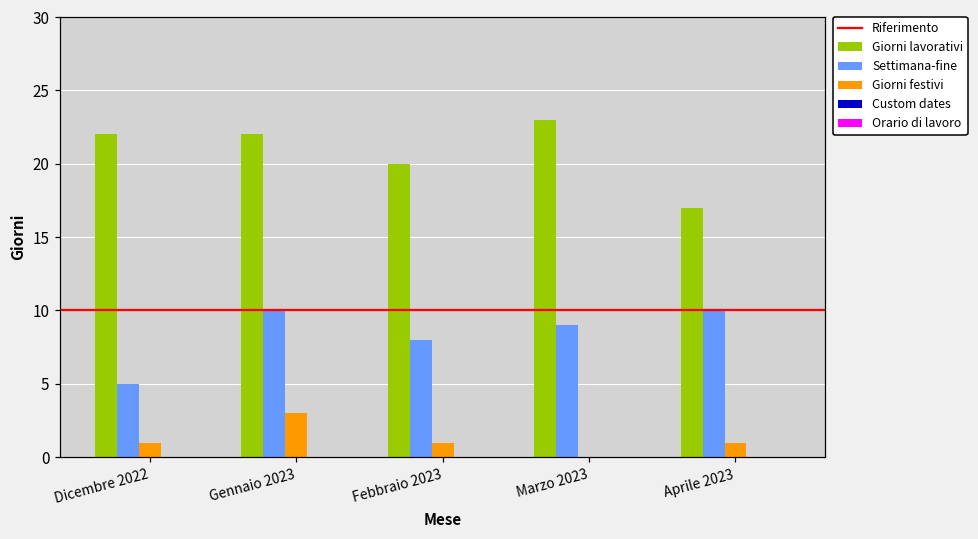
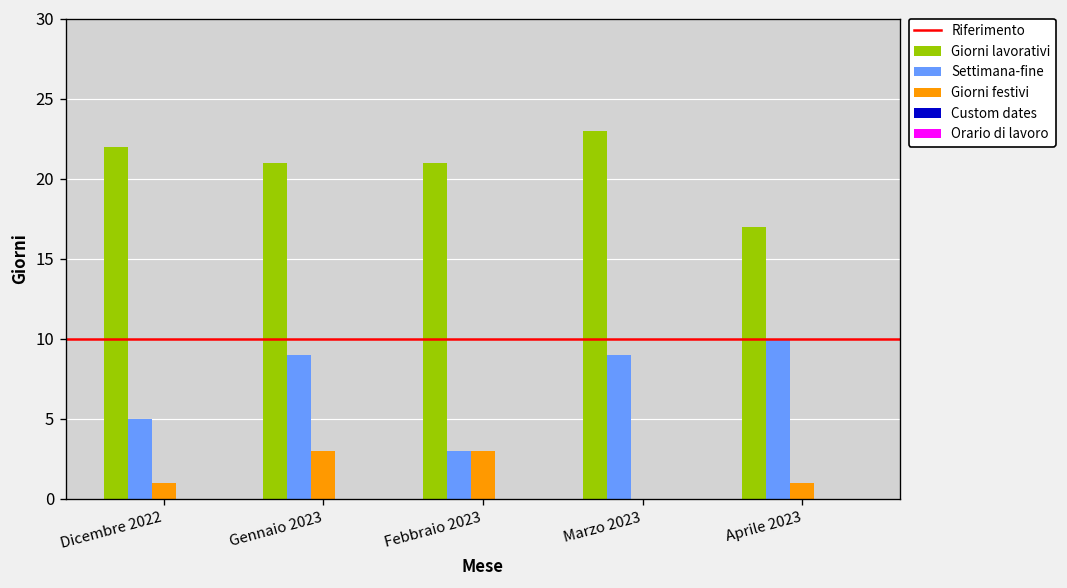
Giorni lavorativi, Gennaio 2023: 22 -> 21
Settimana-fine, Gennaio 2023: 10 -> 9
Giorni lavorativi, Febbraio 2023: 20 -> 21
Settimana-fine, Febbraio 2023: 8 -> 3
Giorni festivi, Febbraio 2023: 1 -> 3
